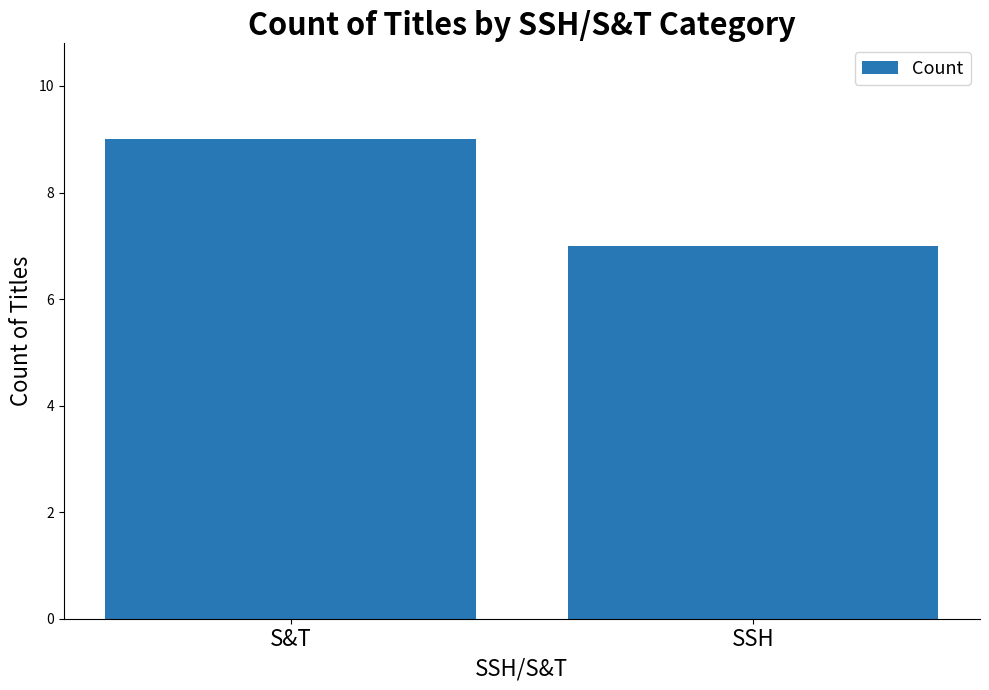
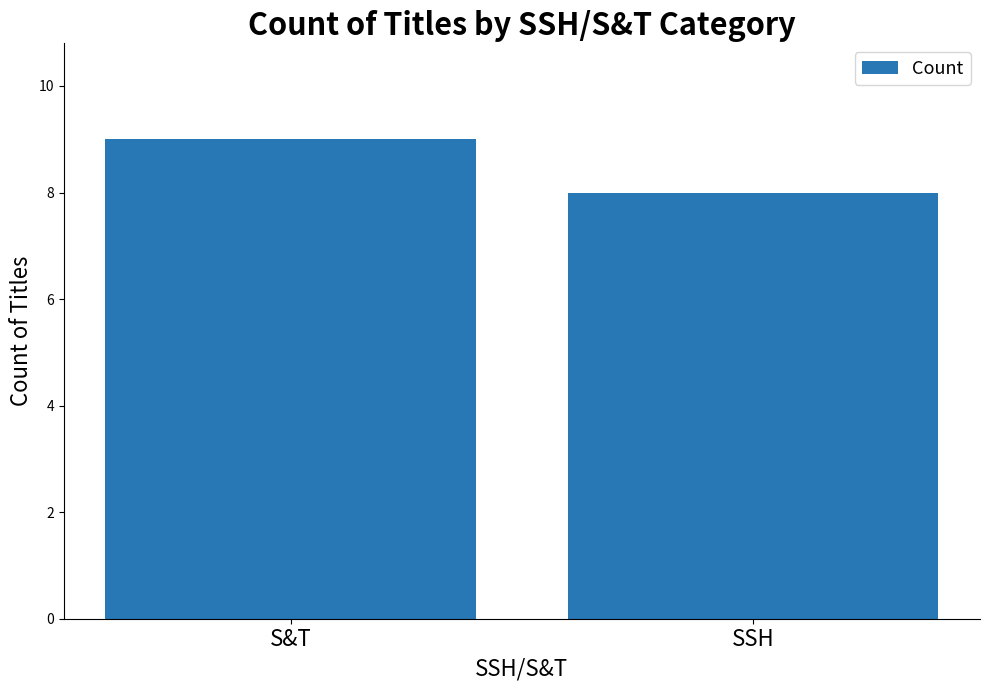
SSH: 7 -> 8
